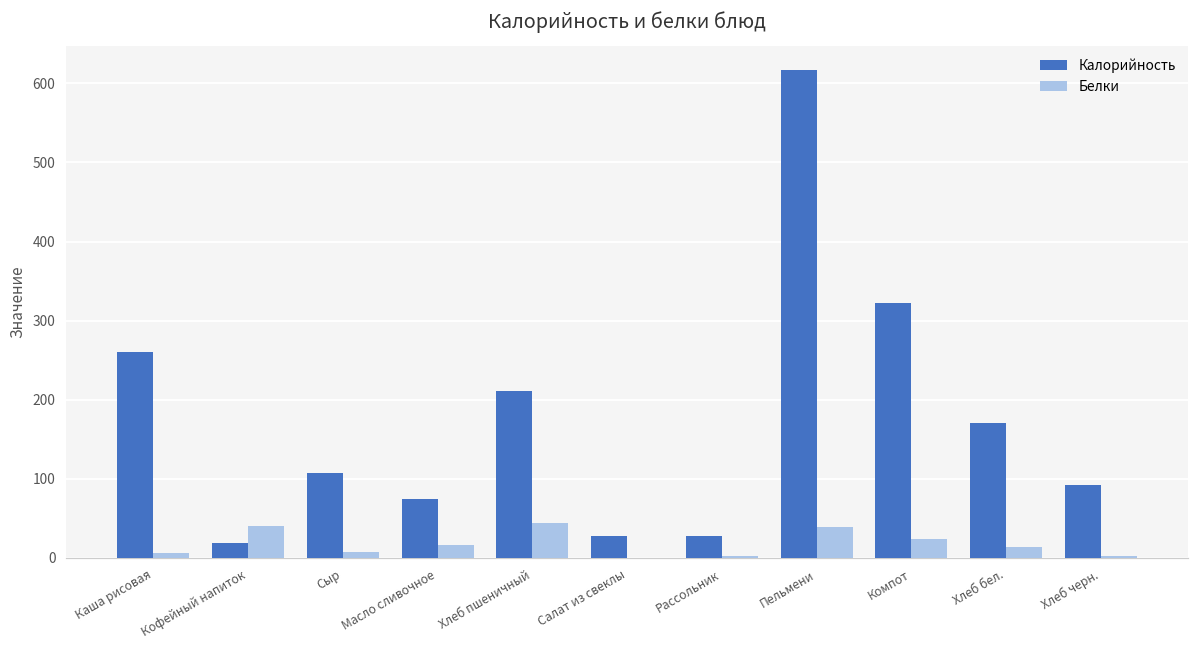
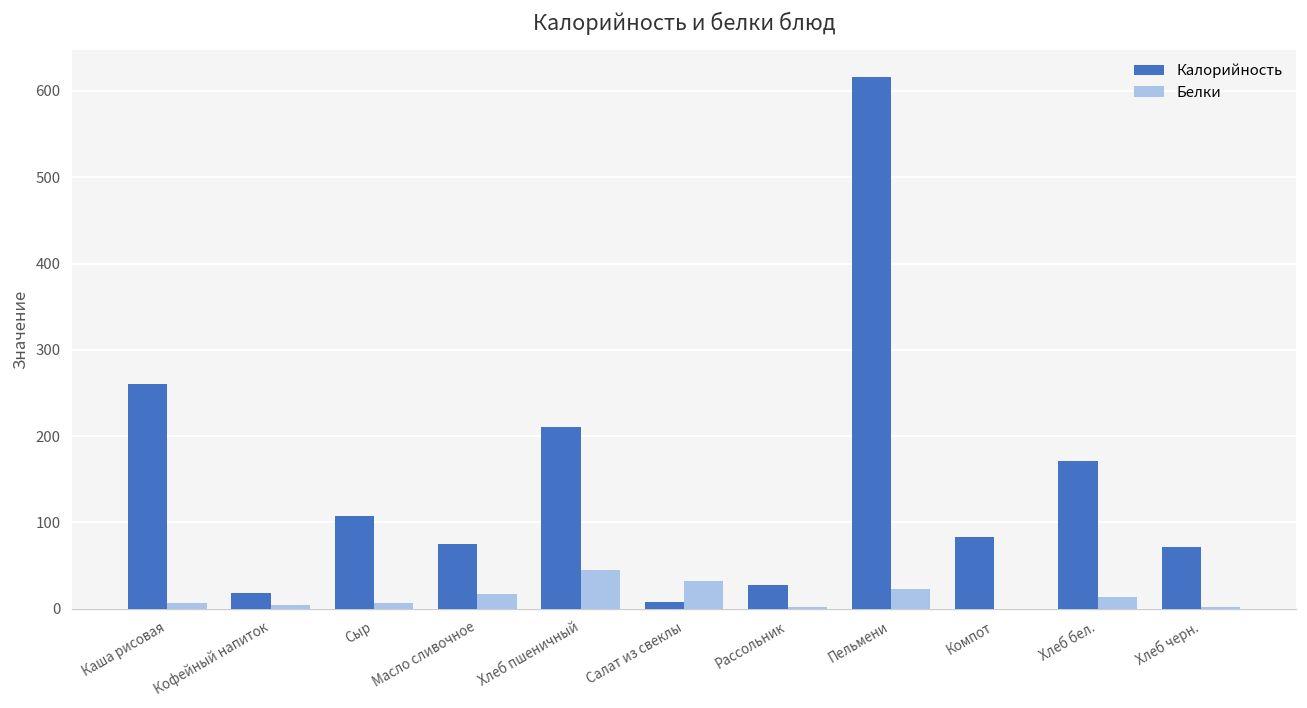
Белки, Кофейный напиток: 40 -> 0
Калорийность, Салат из свеклы: 30 -> 10
Белки, Салат из свеклы: 0 -> 30
Белки, Пельмени: 40 -> 20
Калорийность, Компот: 320 -> 80
Белки, Компот: 20 -> 0
Калорийность, Хлеб черн.: 90 -> 70
